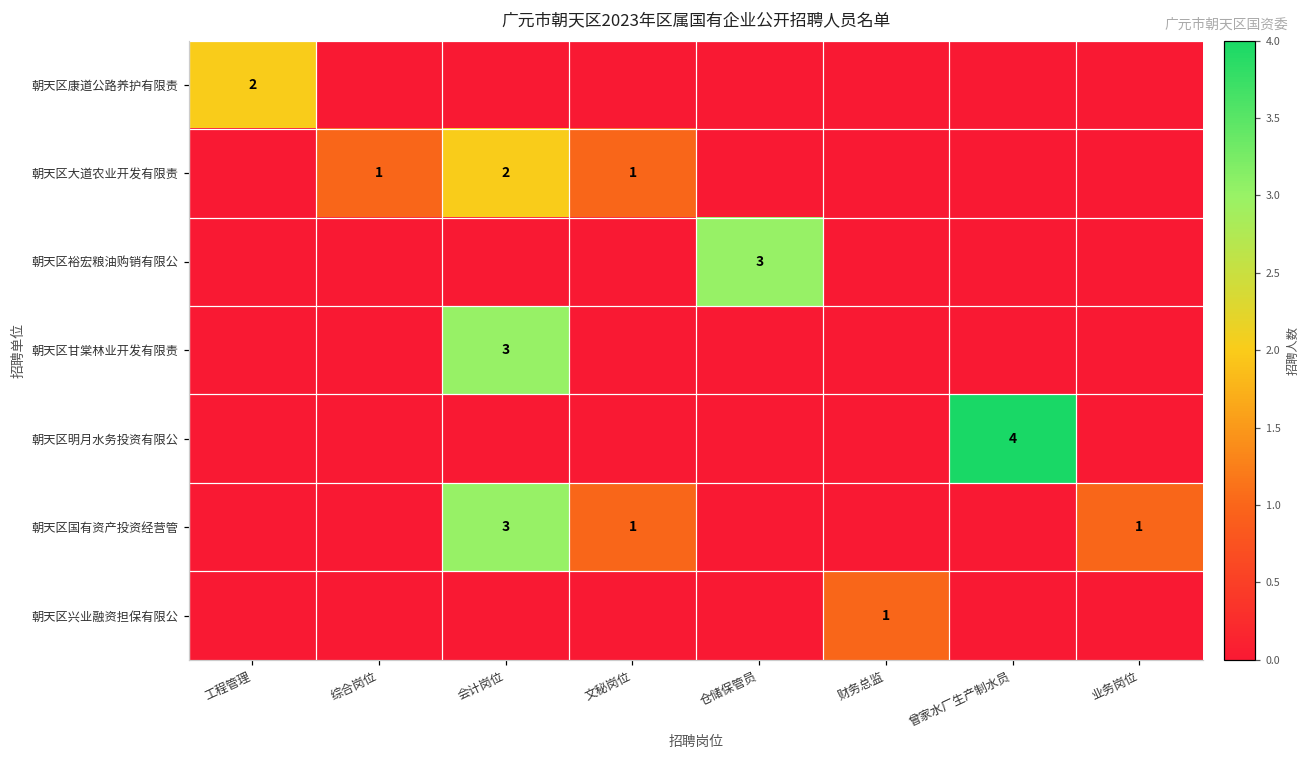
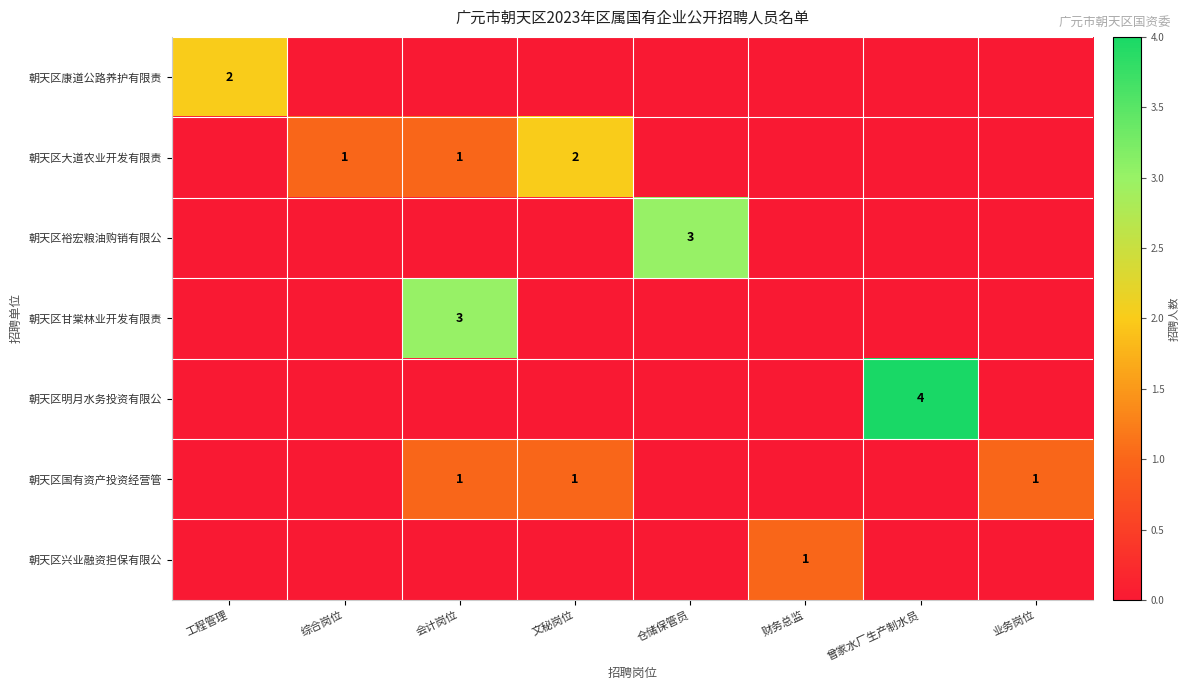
朝天区大道农业开发有限责, 会计岗位: 2 -> 1
朝天区大道农业开发有限责, 文秘岗位: 1 -> 2
朝天区国有资产投资经营管, 会计岗位: 3 -> 1
